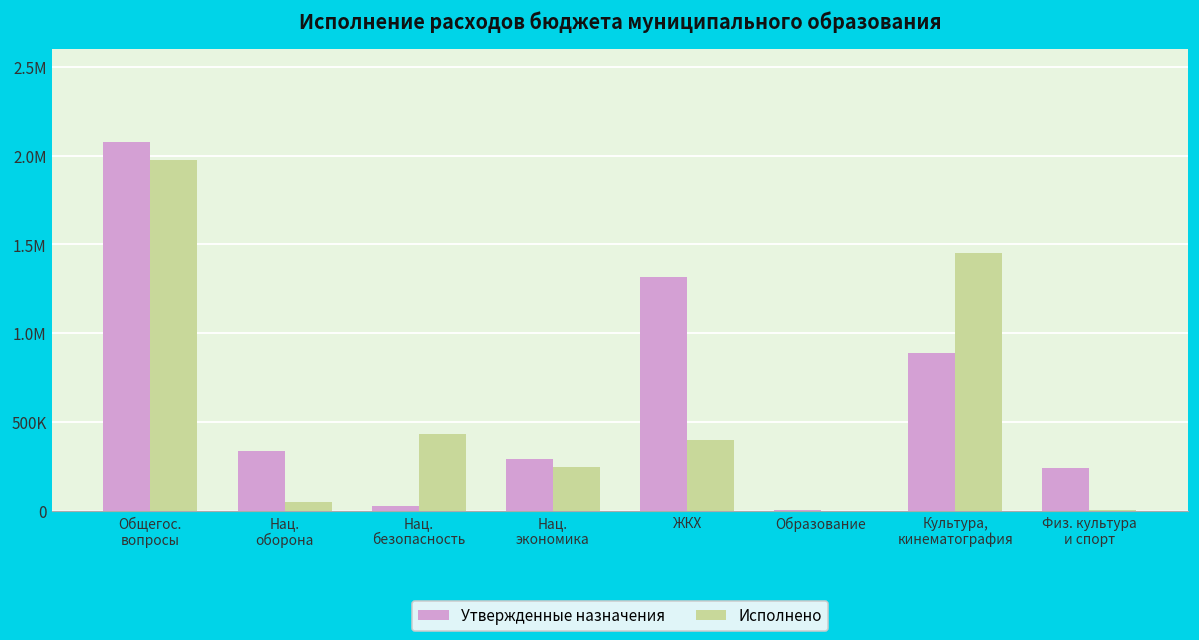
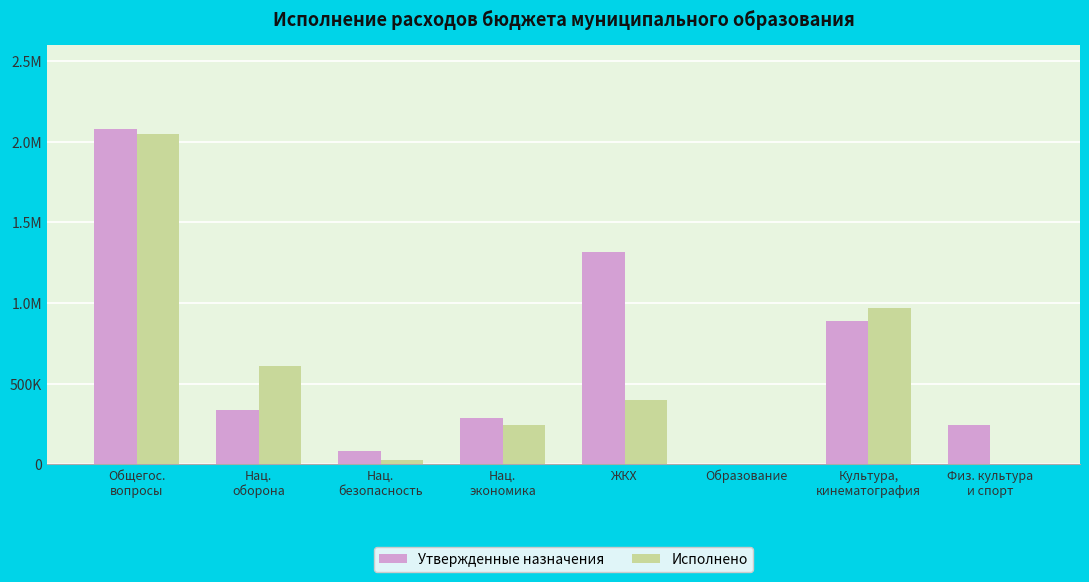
Исполнено, Общегос. вопросы: 1980000 -> 2050000
Исполнено, Нац. оборона: 50000 -> 610000
Утвержденные назначения, Нац. безопасность: 30000 -> 80000
Исполнено, Нац. безопасность: 430000 -> 30000
Исполнено, Культура, кинематография: 1450000 -> 970000
